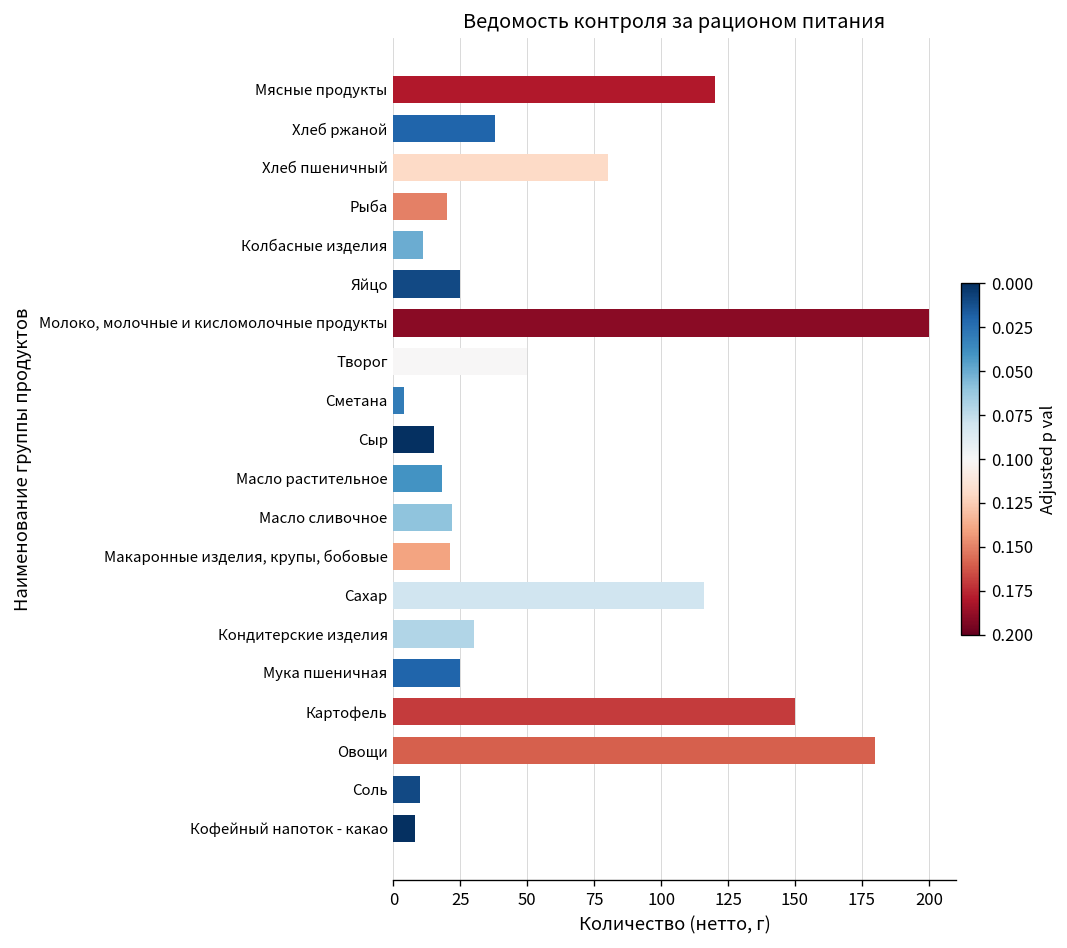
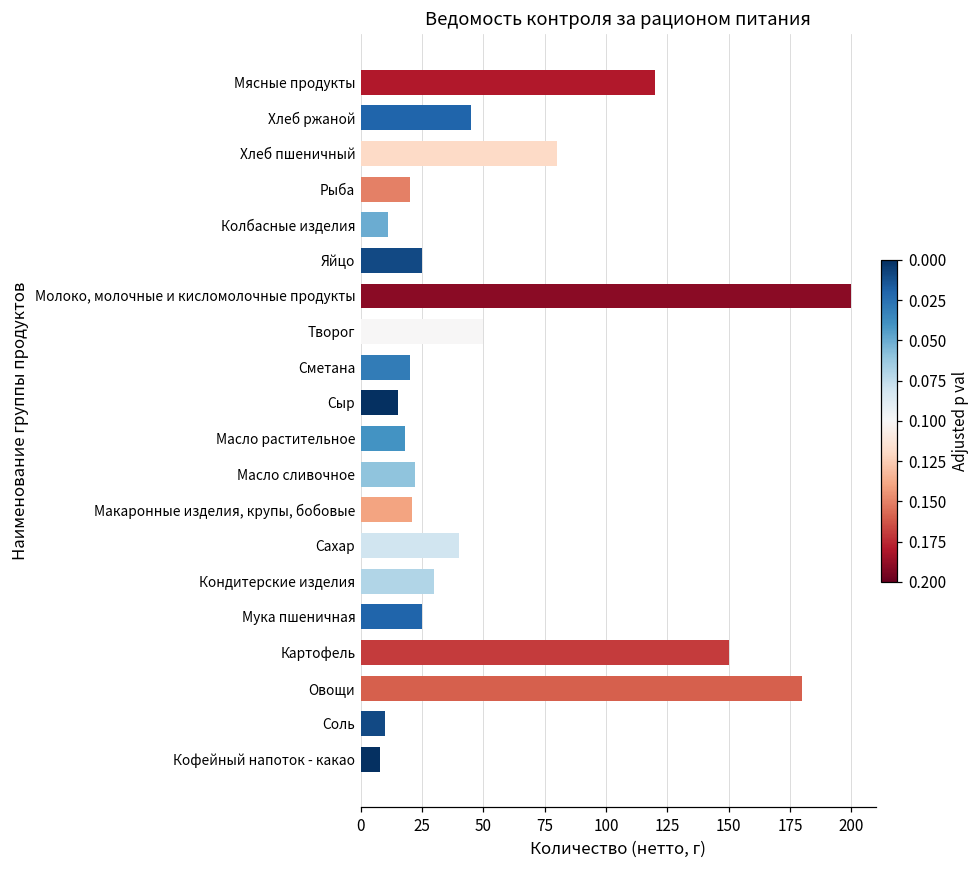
Хлеб ржаной: 38 -> 45
Сметана: 4 -> 20
Сахар: 116 -> 40
